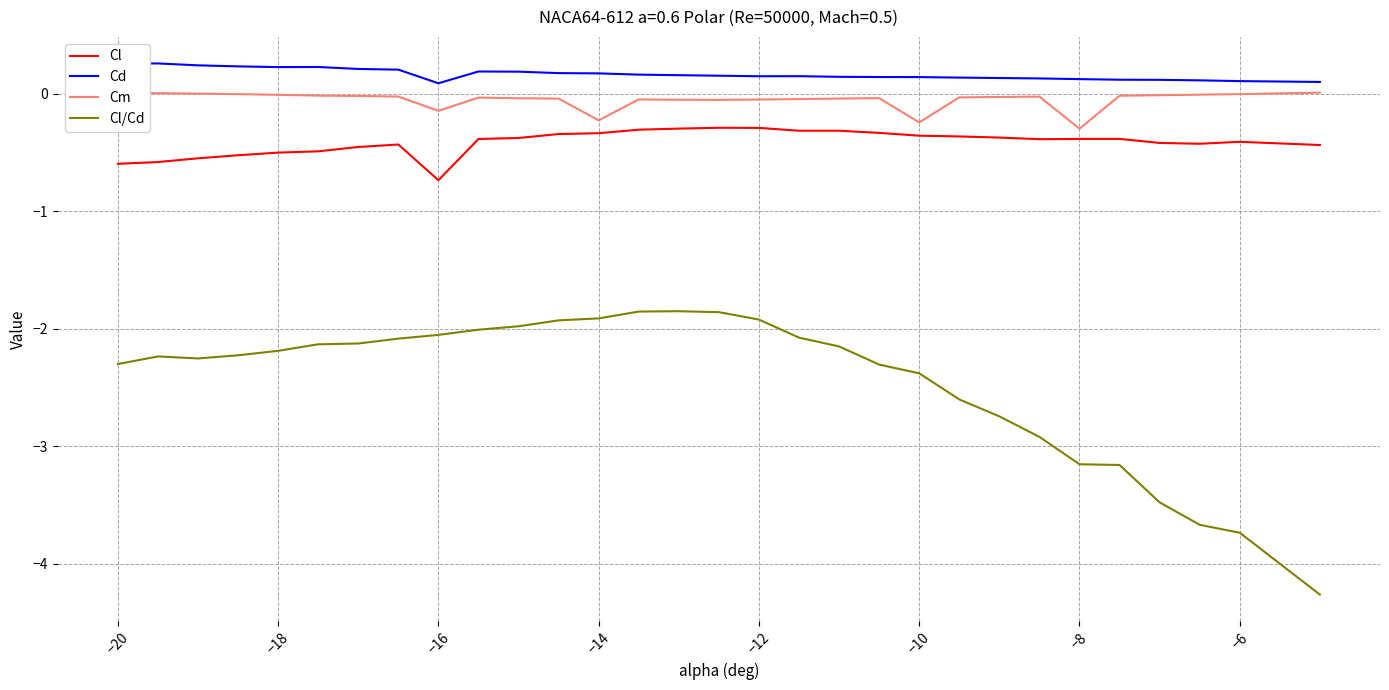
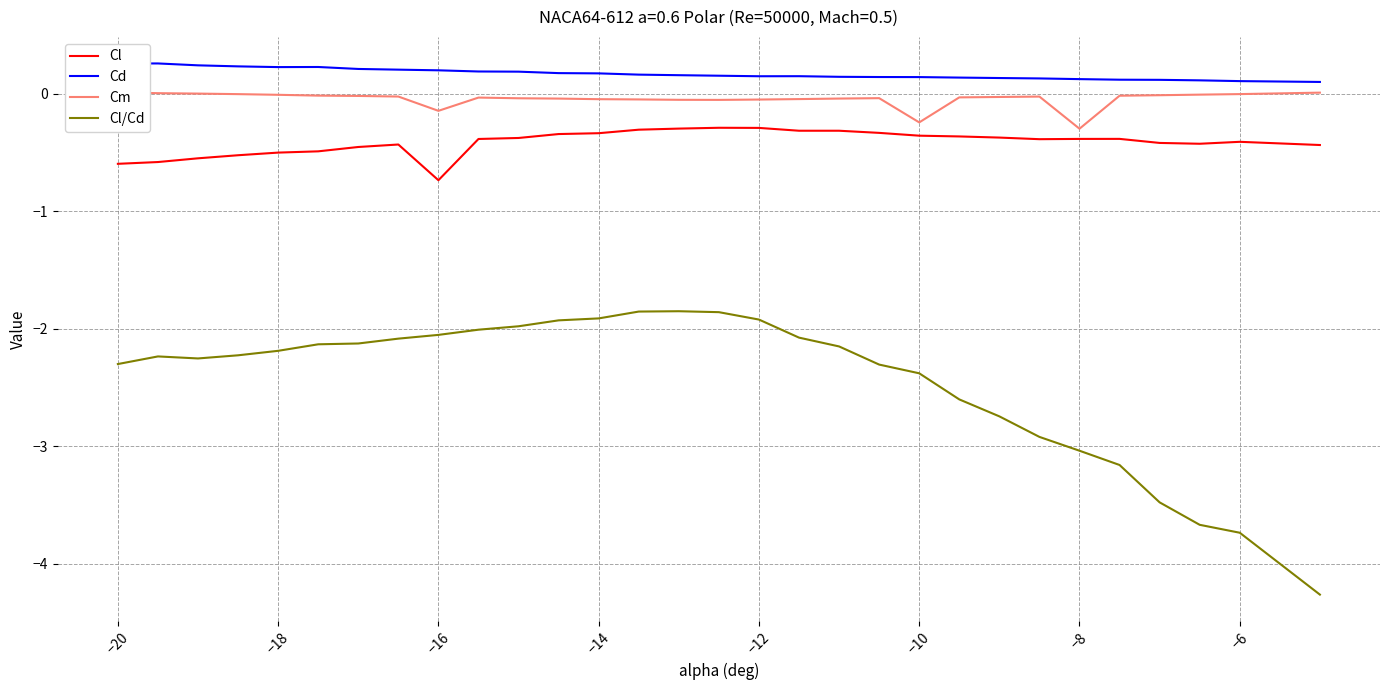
Cd, −16: 0.09 -> 0.20
Cm, −14: -0.22 -> -0.04
Cl/Cd, −8: -3.15 -> -3.04
